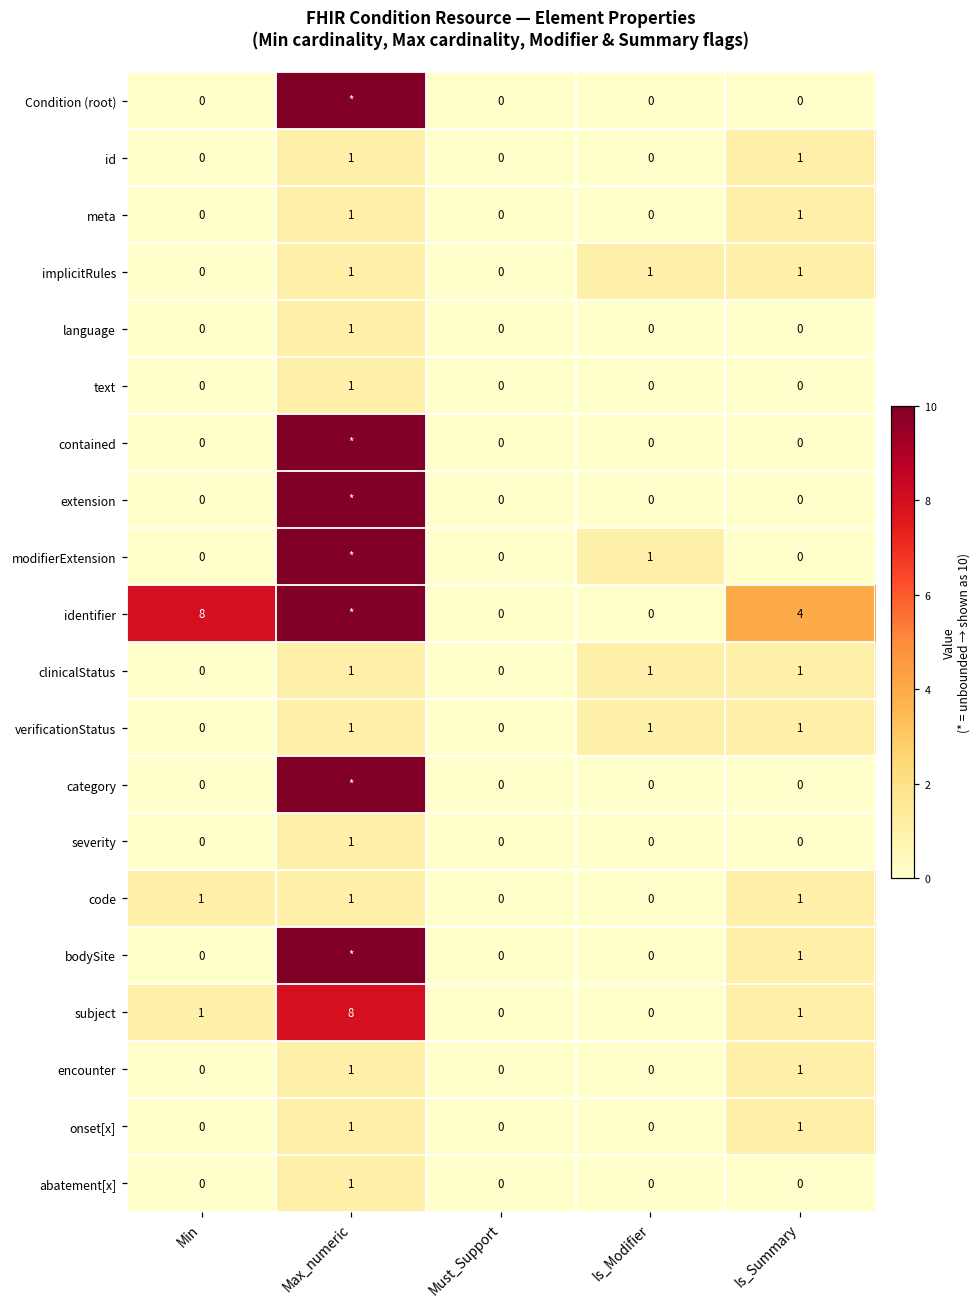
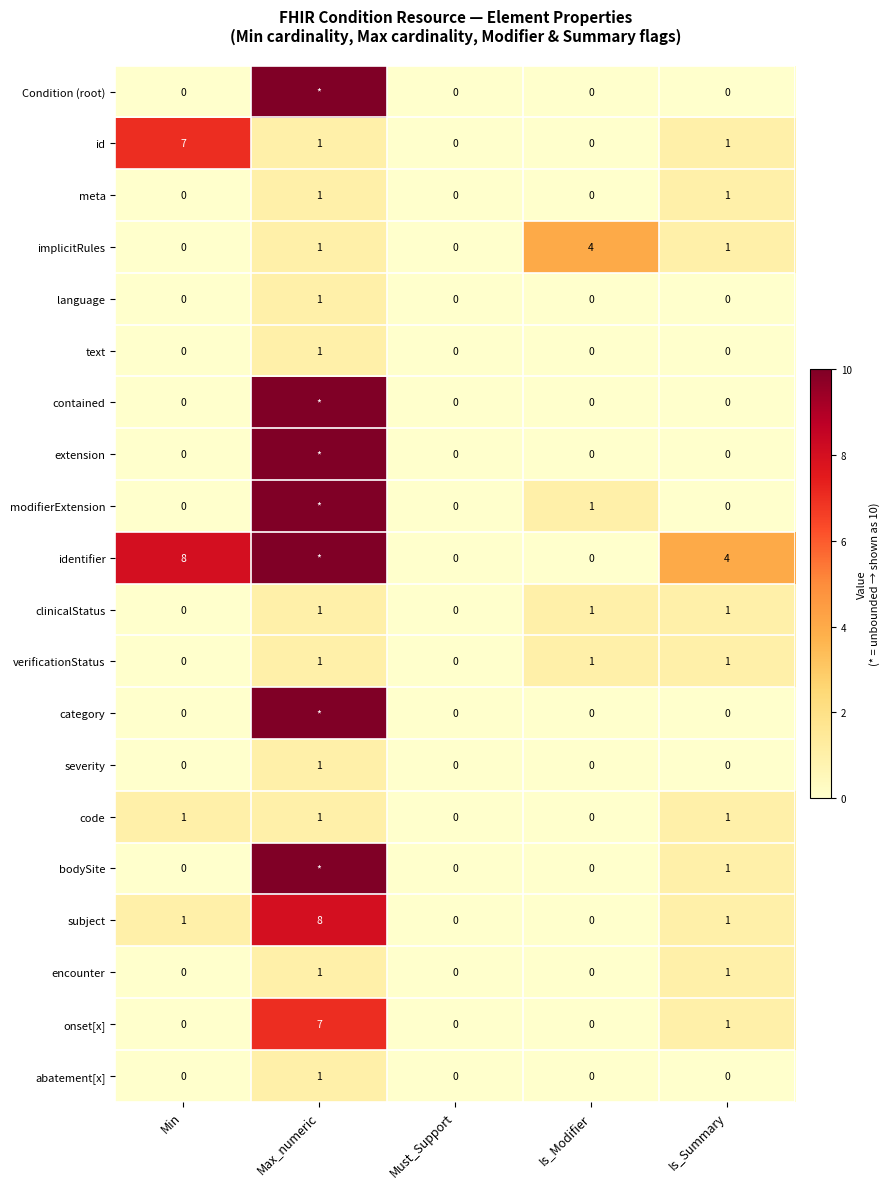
id, Min: 0 -> 7
implicitRules, Is_Modifier: 1 -> 4
onset[x], Max_numeric: 1 -> 7
